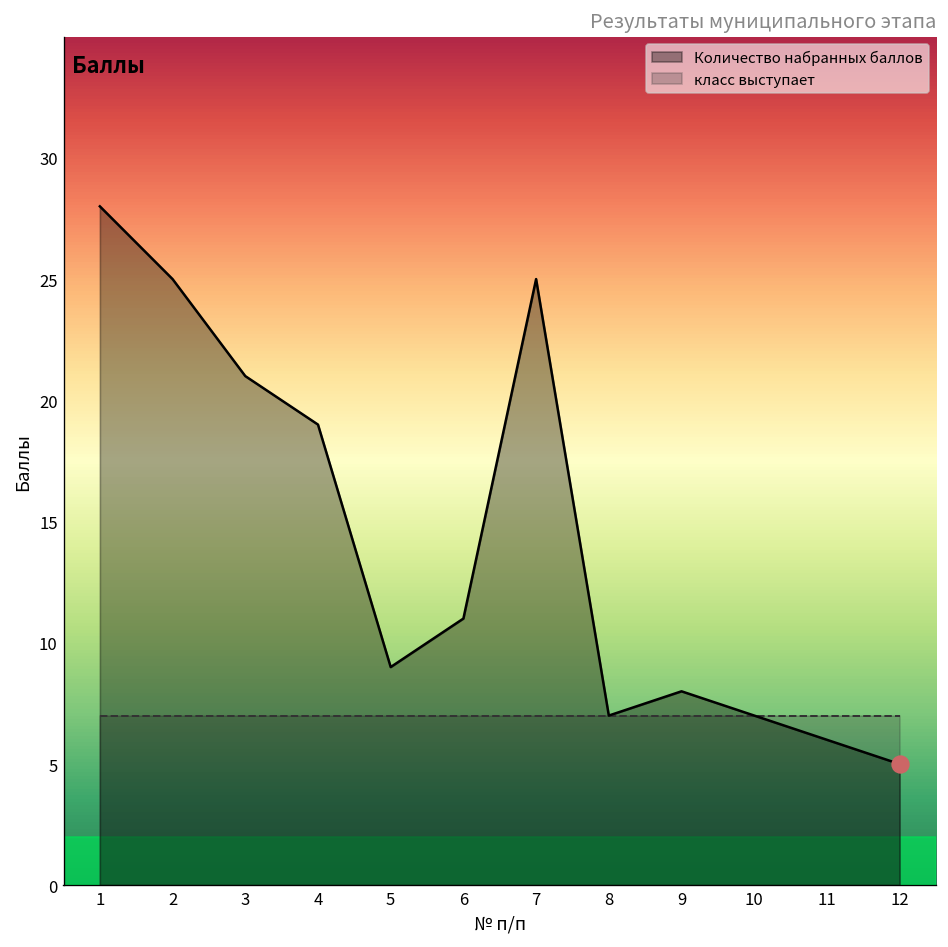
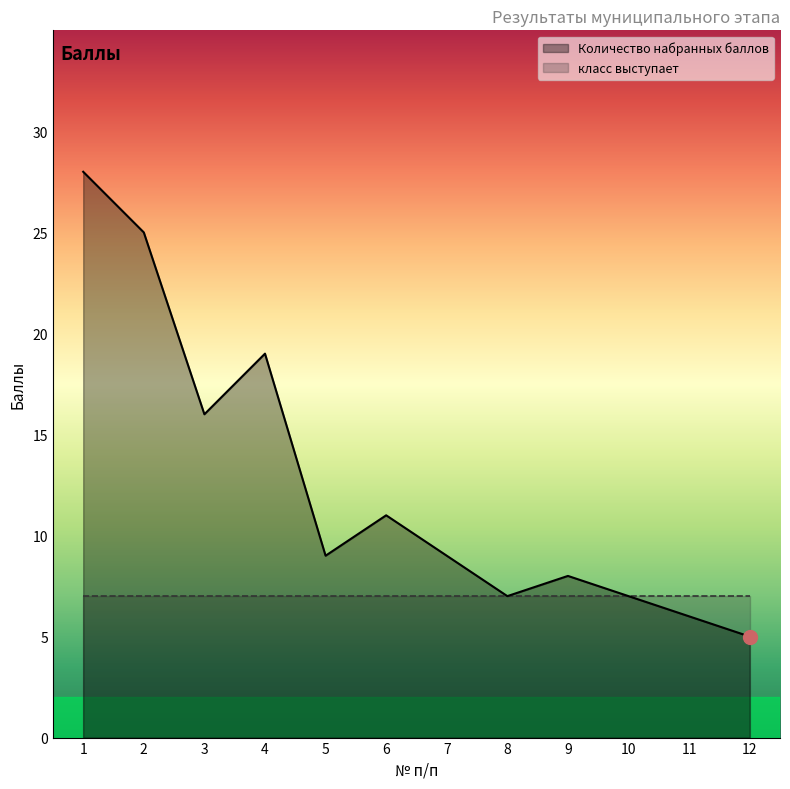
Количество набранных баллов, 3: 21 -> 16
Количество набранных баллов, 7: 25 -> 9
